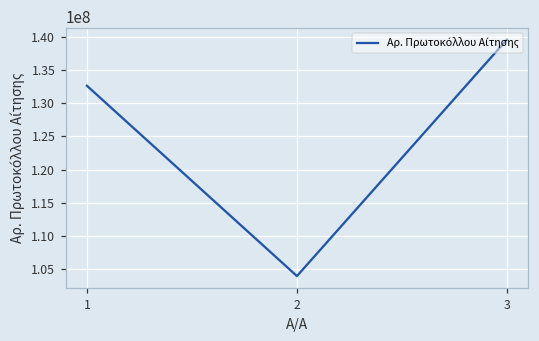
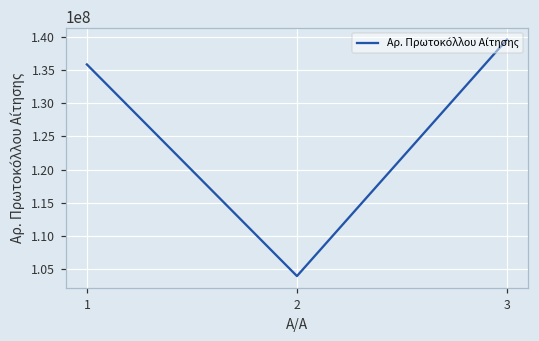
1: 133000000 -> 136000000
